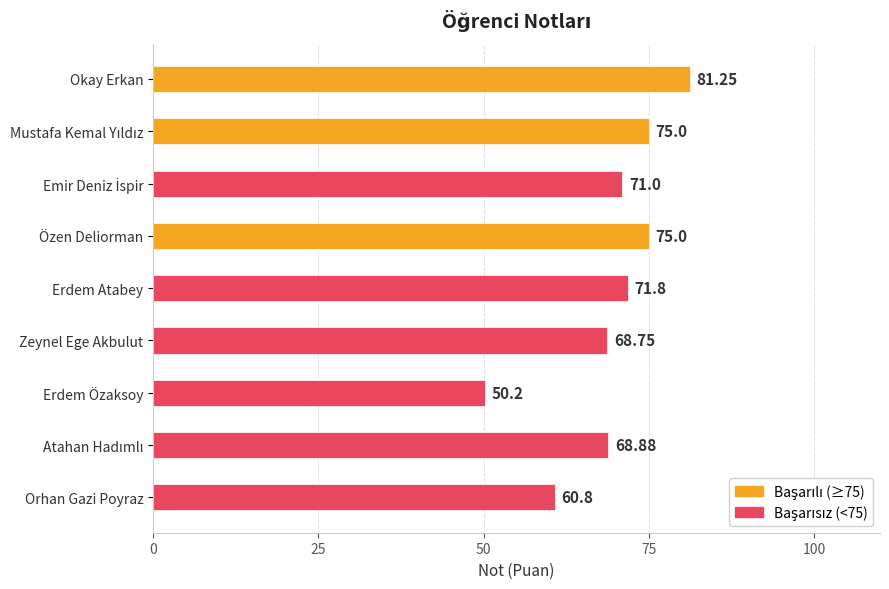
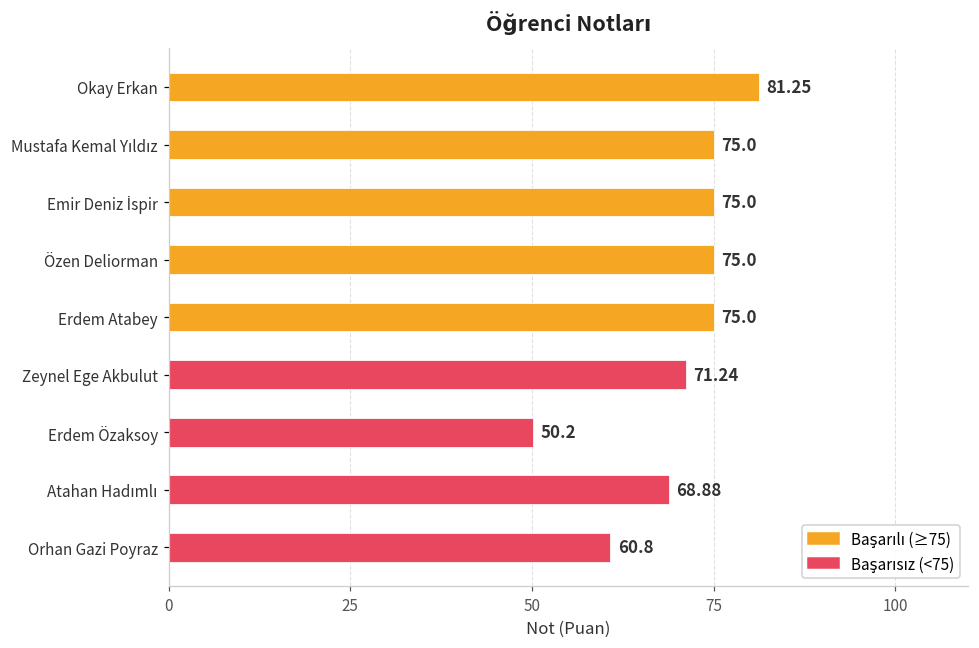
Emir Deniz İspir: 71.0 -> 75.0
Erdem Atabey: 71.8 -> 75.0
Zeynel Ege Akbulut: 68.75 -> 71.24
